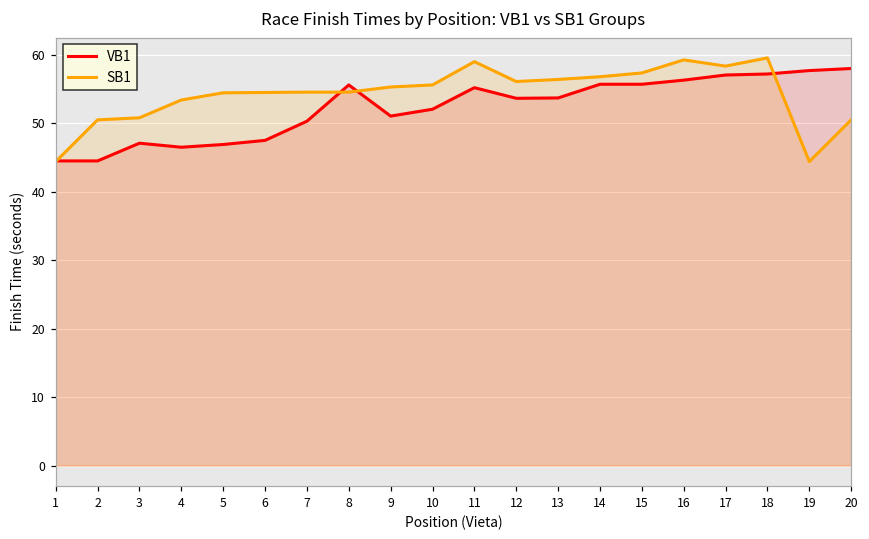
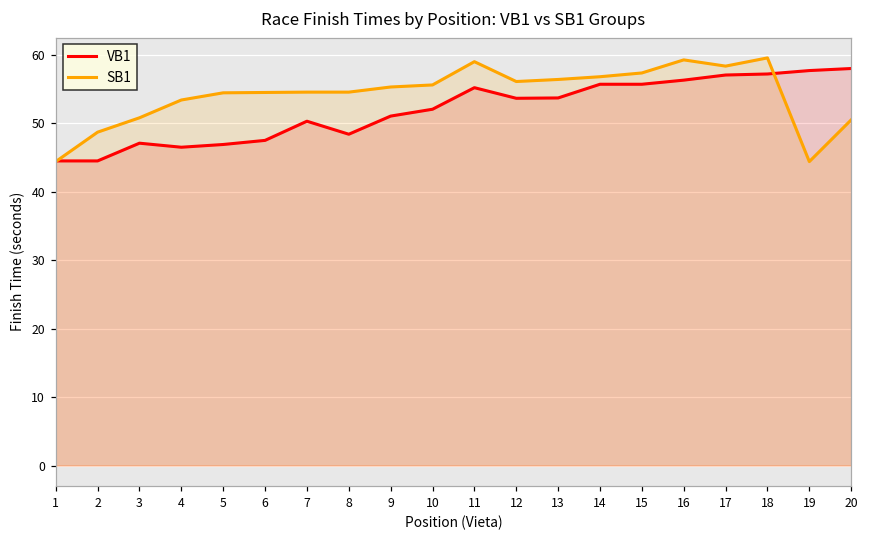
SB1, 2: 51 -> 49
VB1, 8: 56 -> 48
